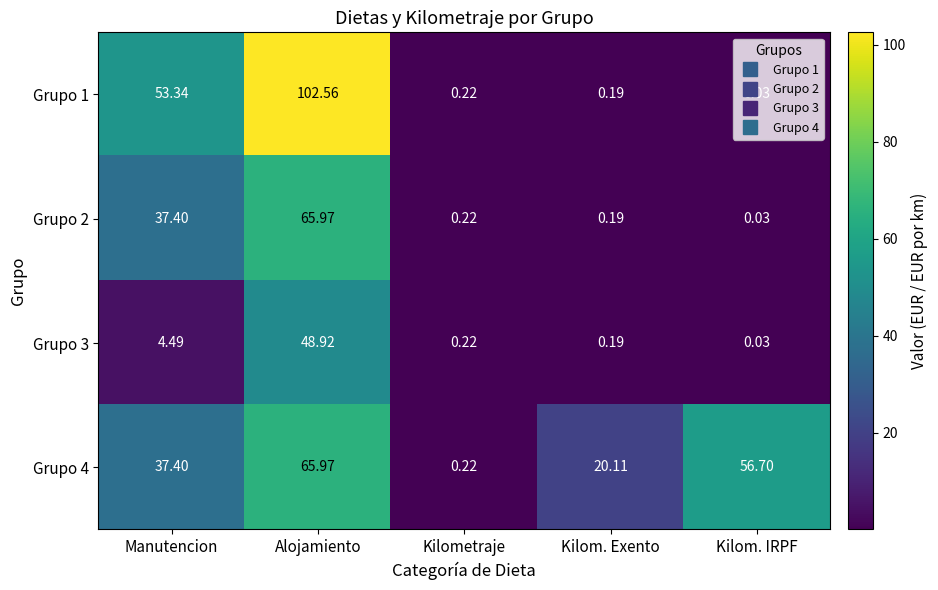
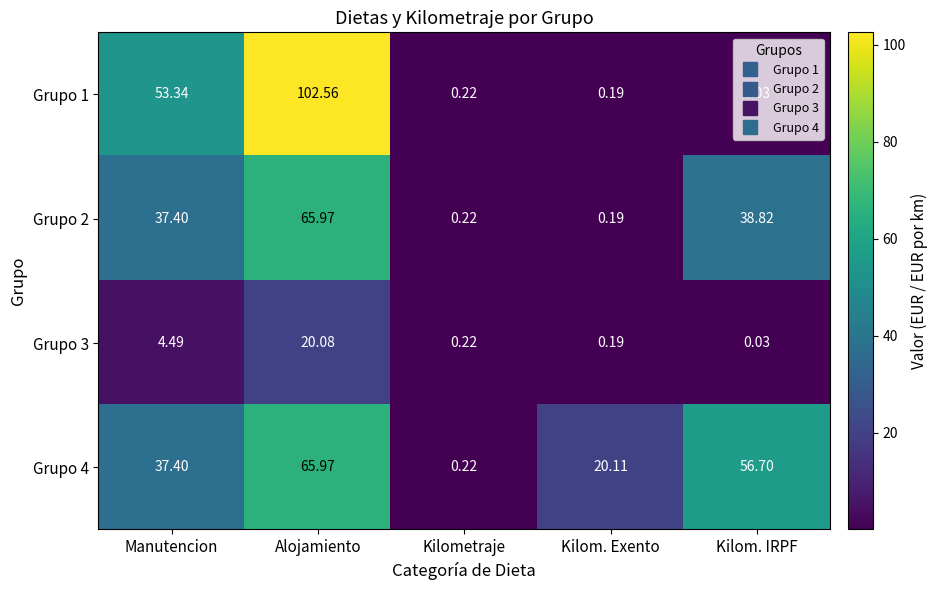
Grupo 2, Kilom. IRPF: 0.03 -> 38.82
Grupo 3, Alojamiento: 48.92 -> 20.08
